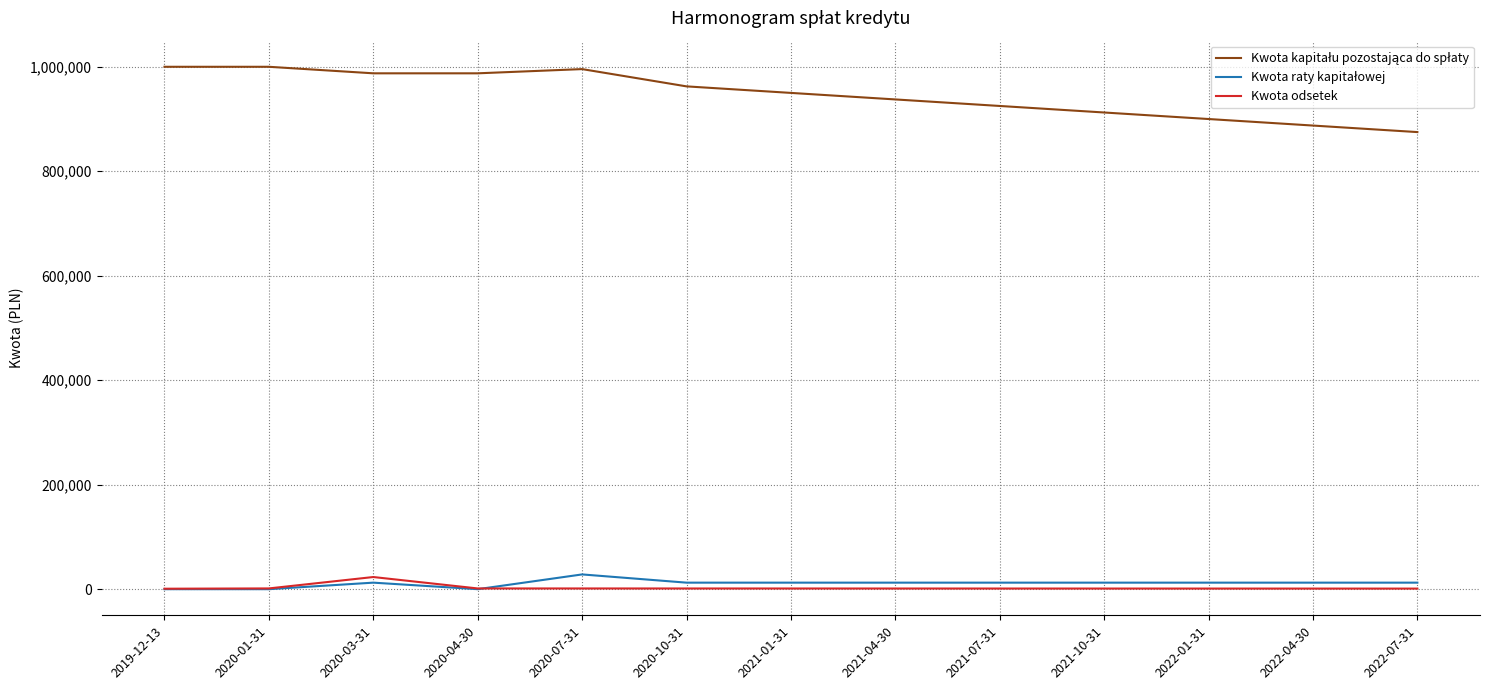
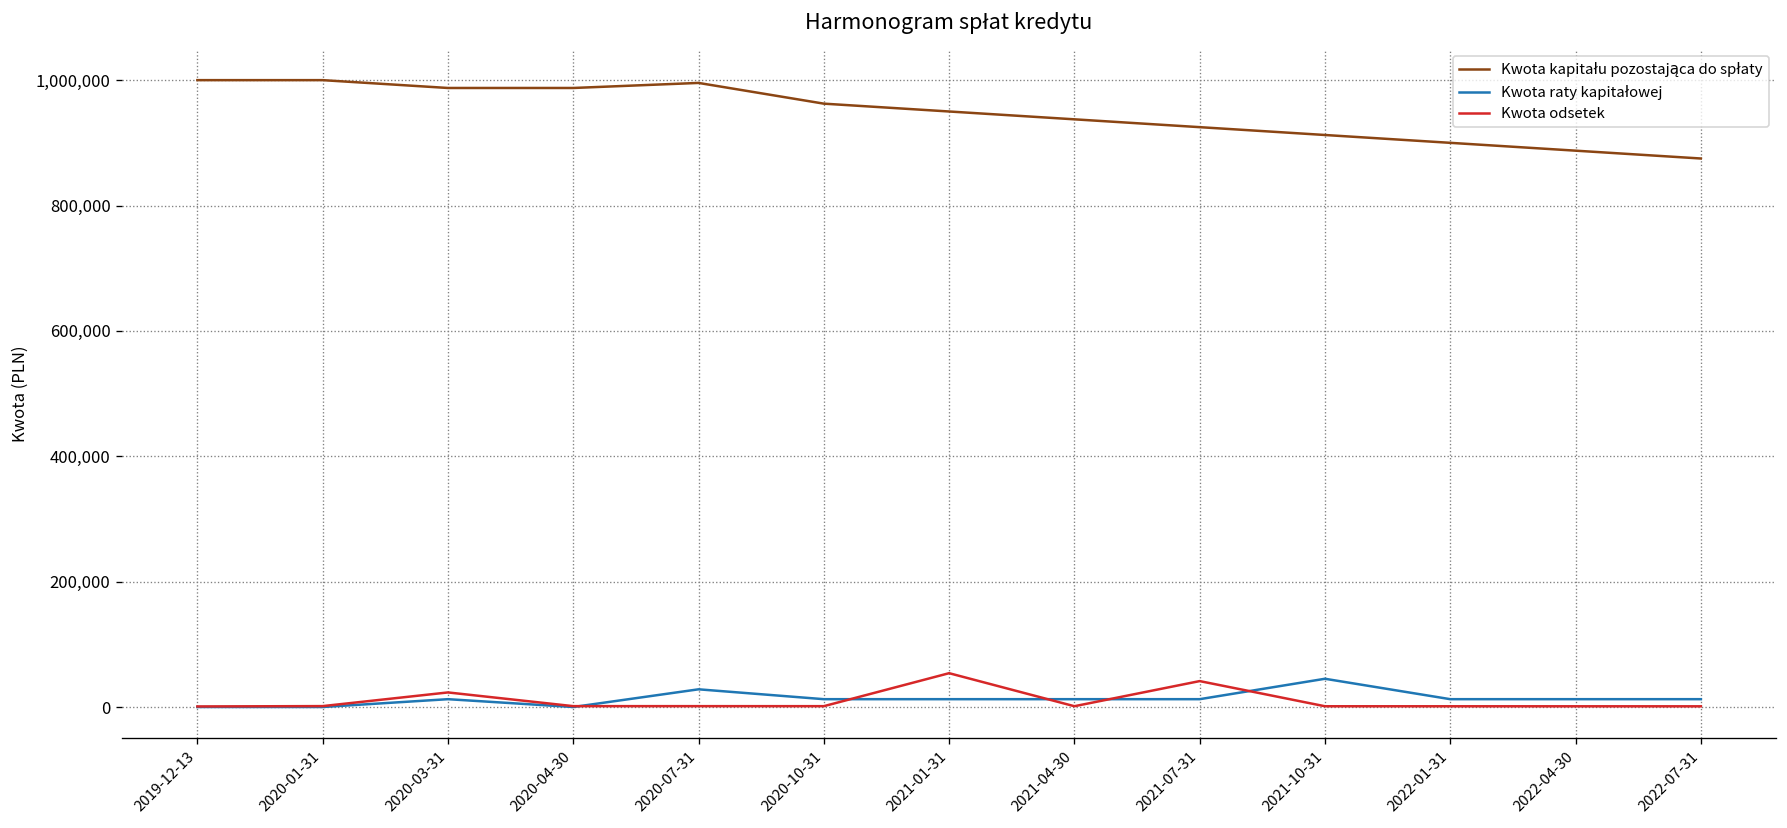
Kwota odsetek, 2021-01-31: 0 -> 50,000
Kwota odsetek, 2021-07-31: 0 -> 40,000
Kwota raty kapitałowej, 2021-10-31: 10,000 -> 50,000
